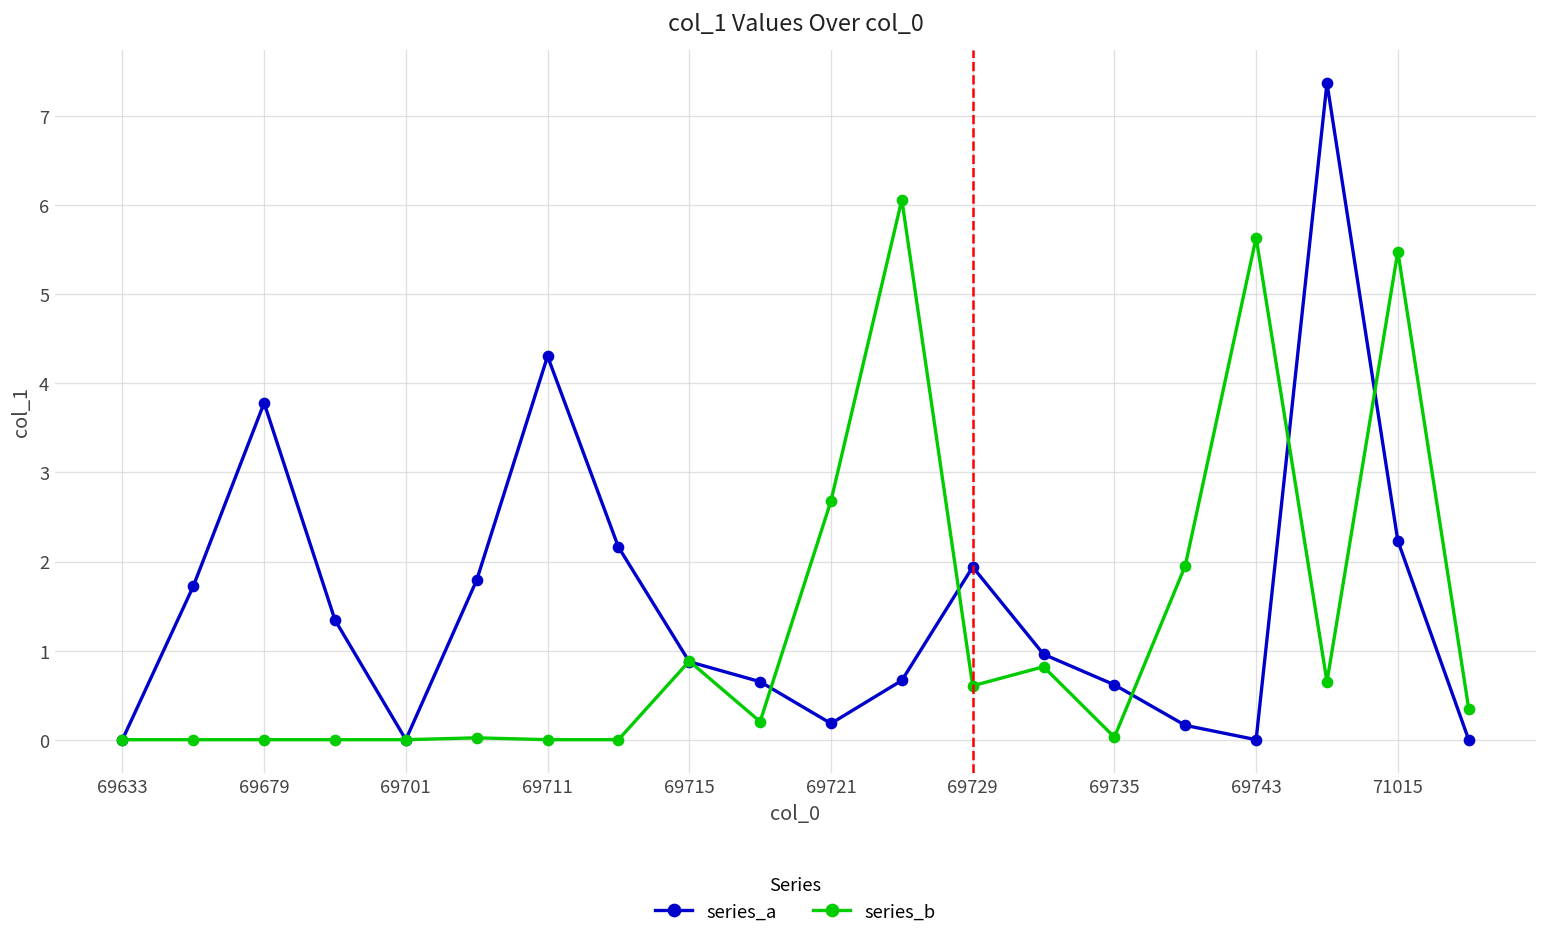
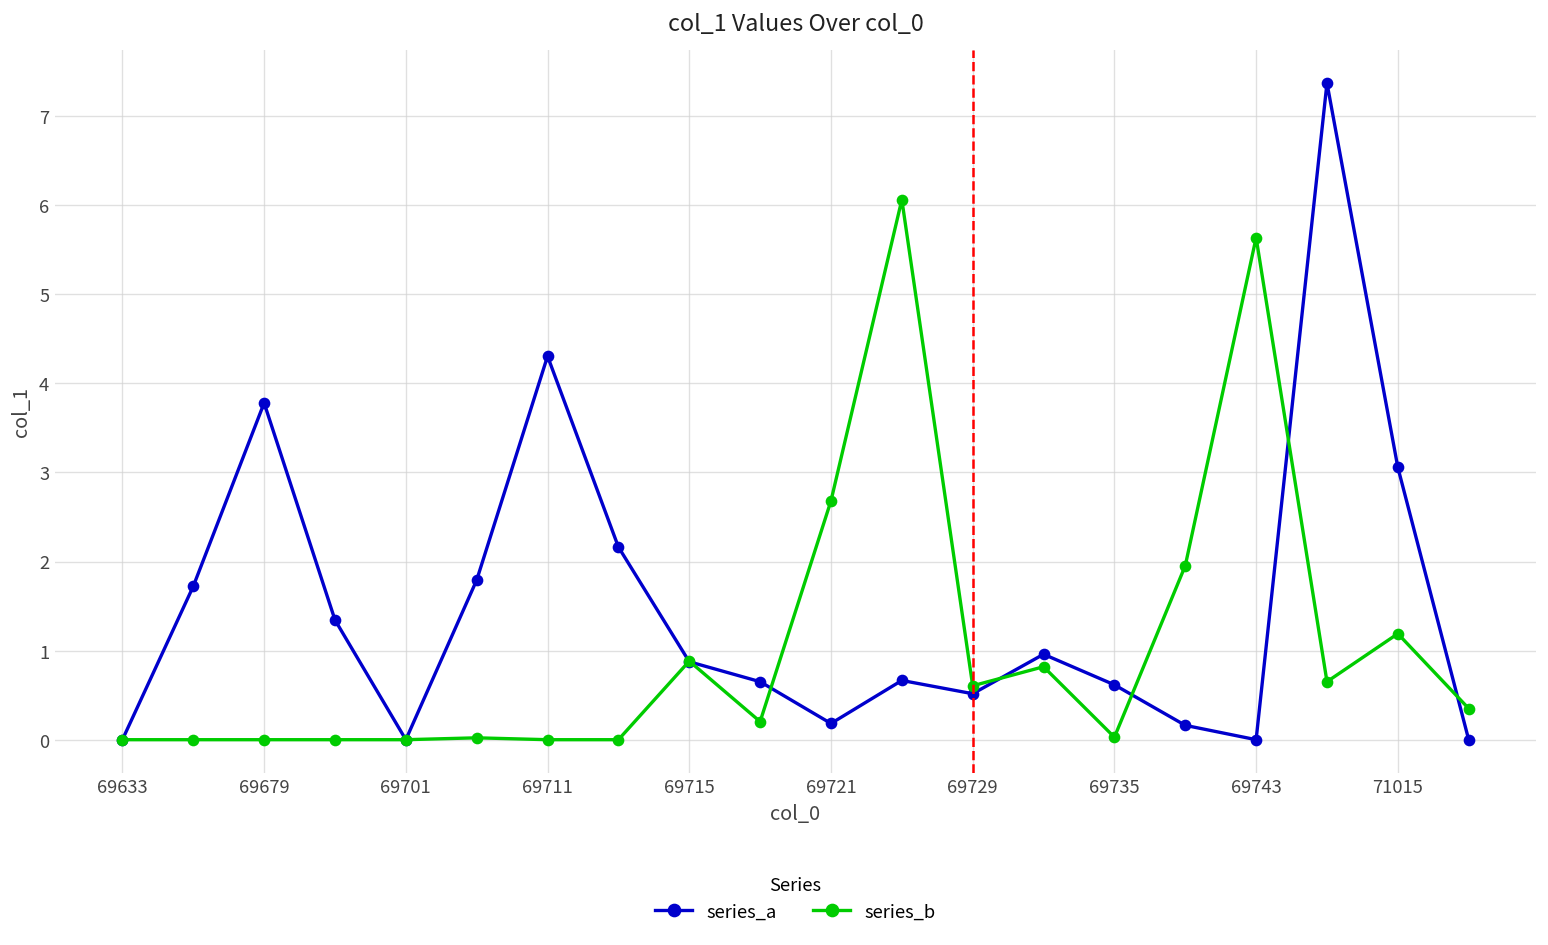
series_a, 69729: 1.9 -> 0.5
series_a, 71015: 2.2 -> 3.1
series_b, 71015: 5.5 -> 1.2
